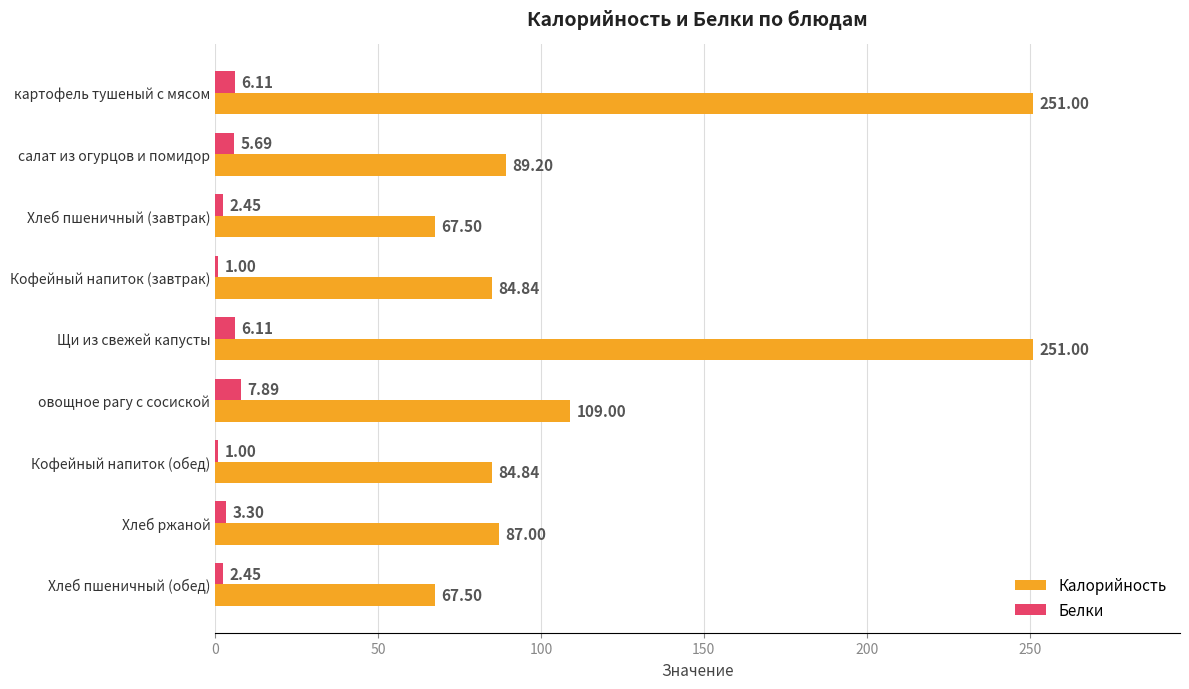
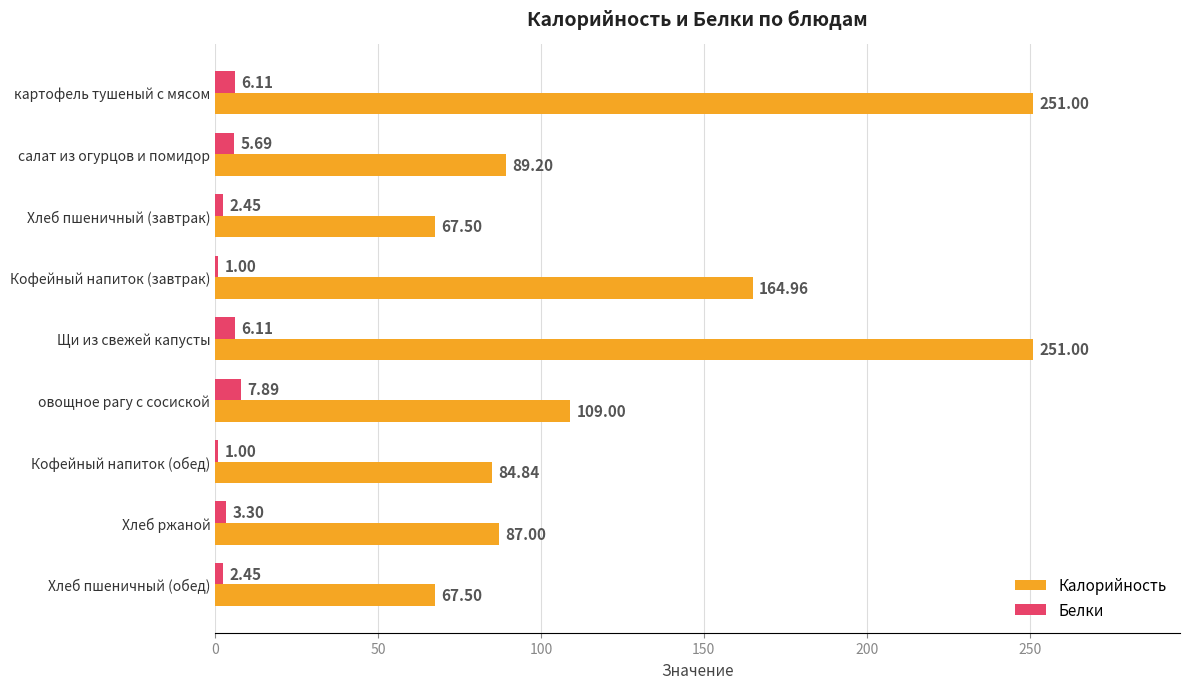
Калорийность, Кофейный напиток (завтрак): 84.84 -> 164.96
